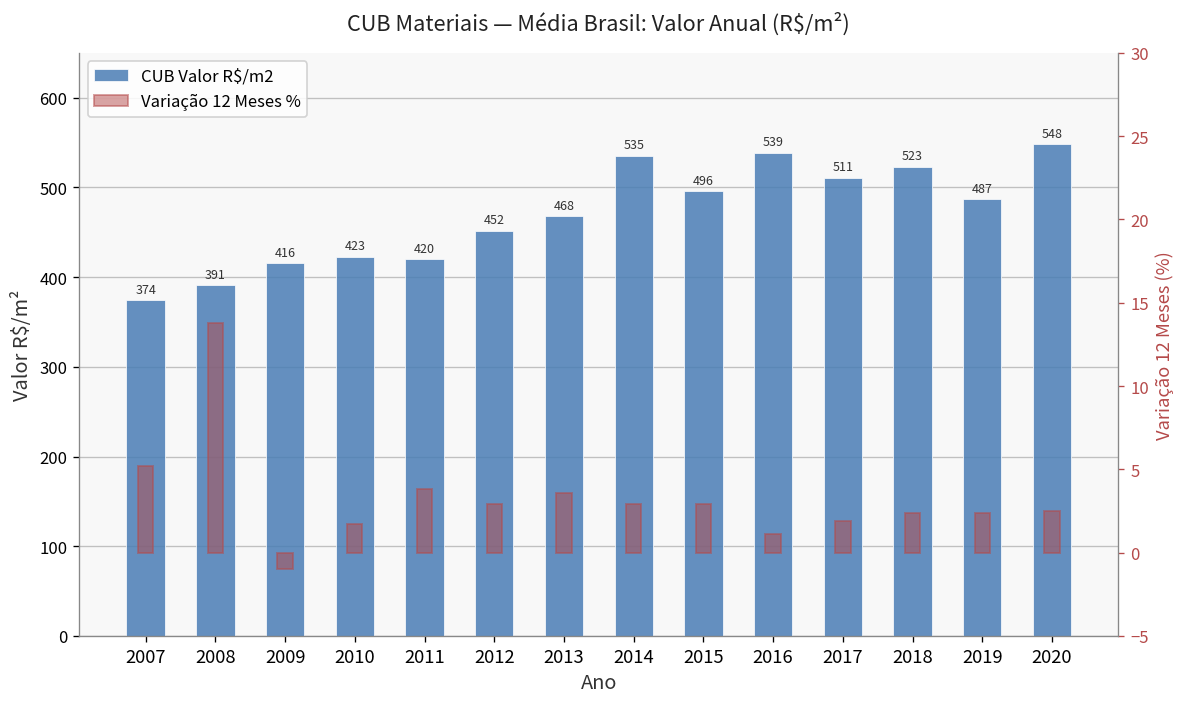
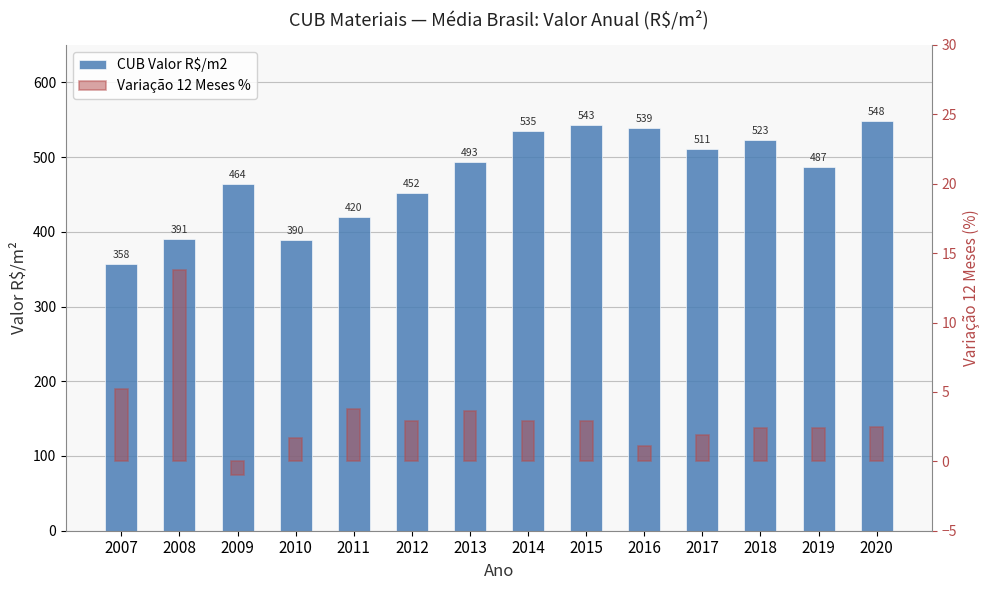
CUB Valor R$/m2, 2007: 374 -> 358
CUB Valor R$/m2, 2009: 416 -> 464
CUB Valor R$/m2, 2010: 423 -> 390
CUB Valor R$/m2, 2013: 468 -> 493
CUB Valor R$/m2, 2015: 496 -> 543
